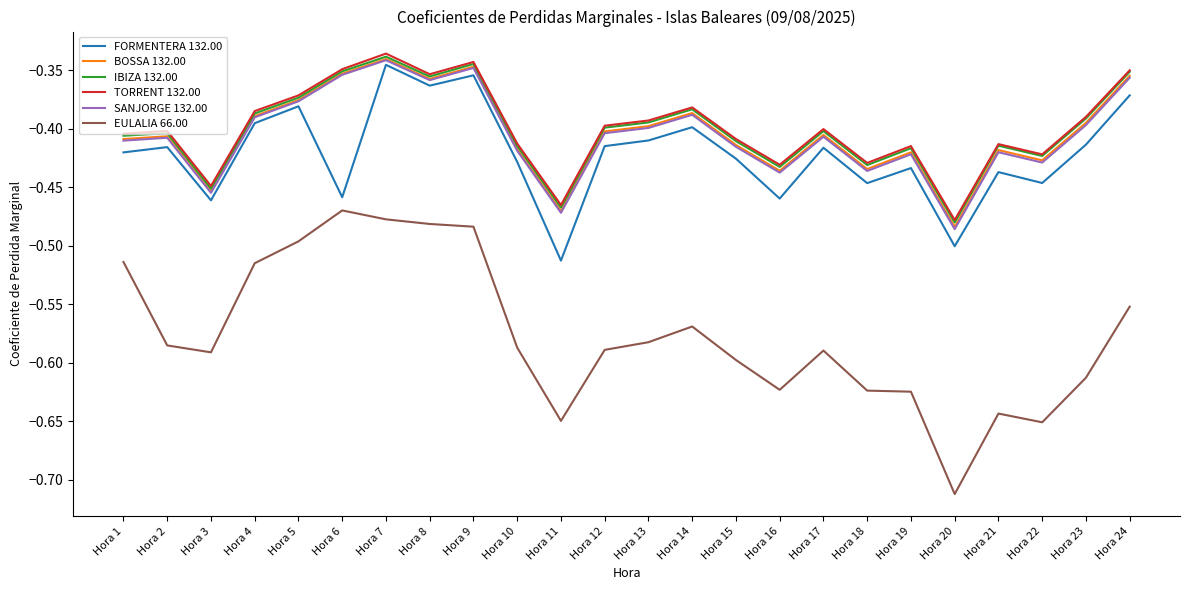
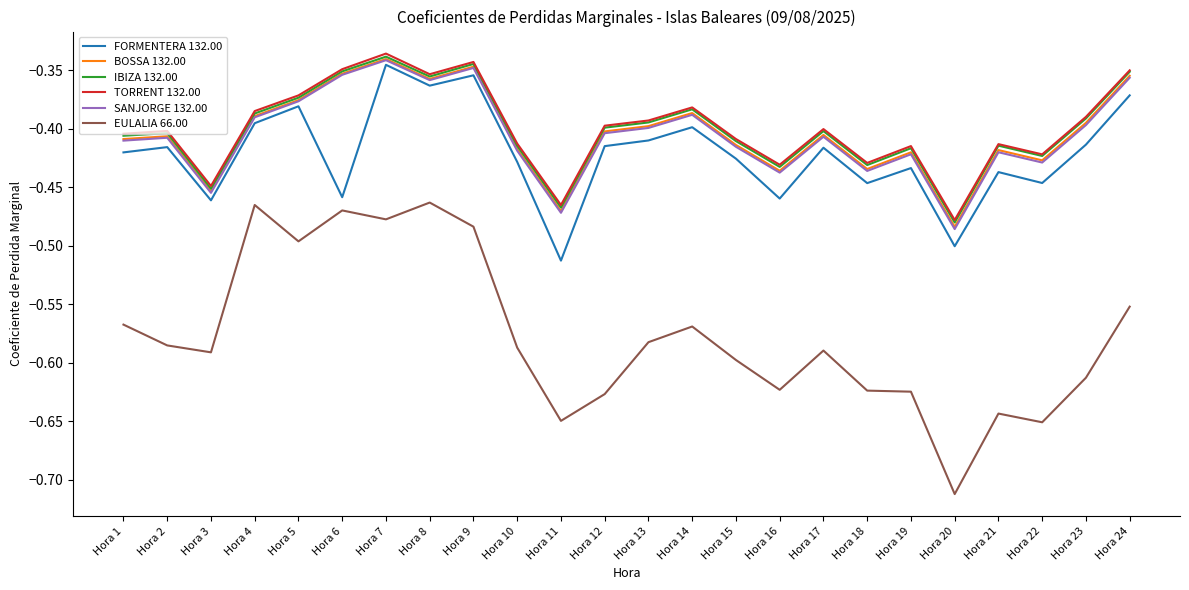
EULALIA 66.00, Hora 1: -0.514 -> -0.568
EULALIA 66.00, Hora 4: -0.515 -> -0.465
EULALIA 66.00, Hora 8: -0.481 -> -0.463
EULALIA 66.00, Hora 12: -0.589 -> -0.627
